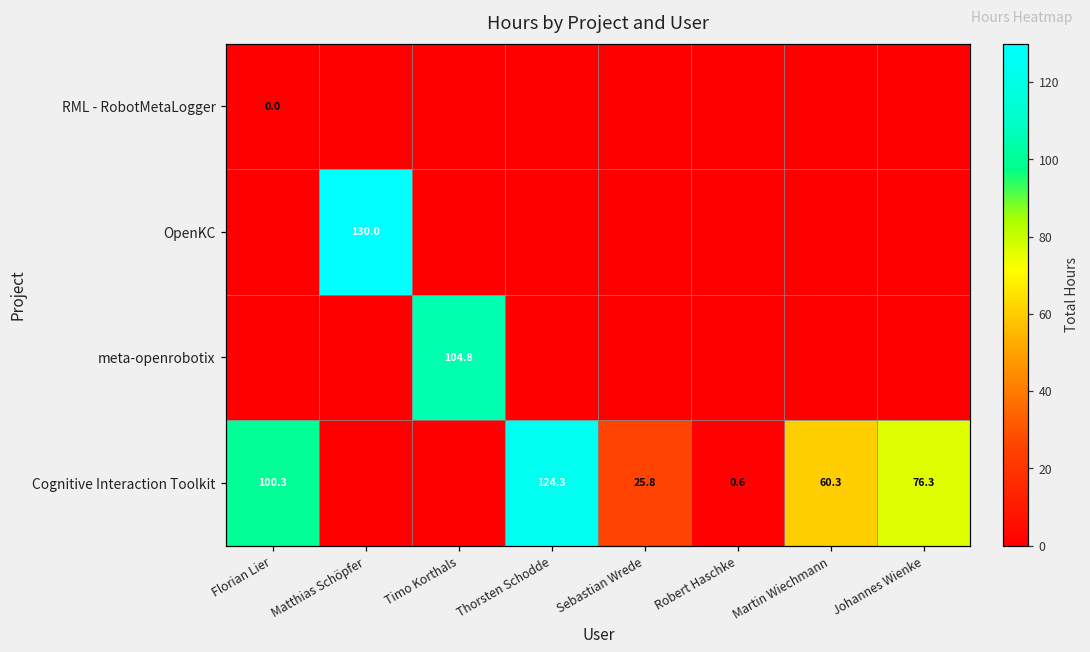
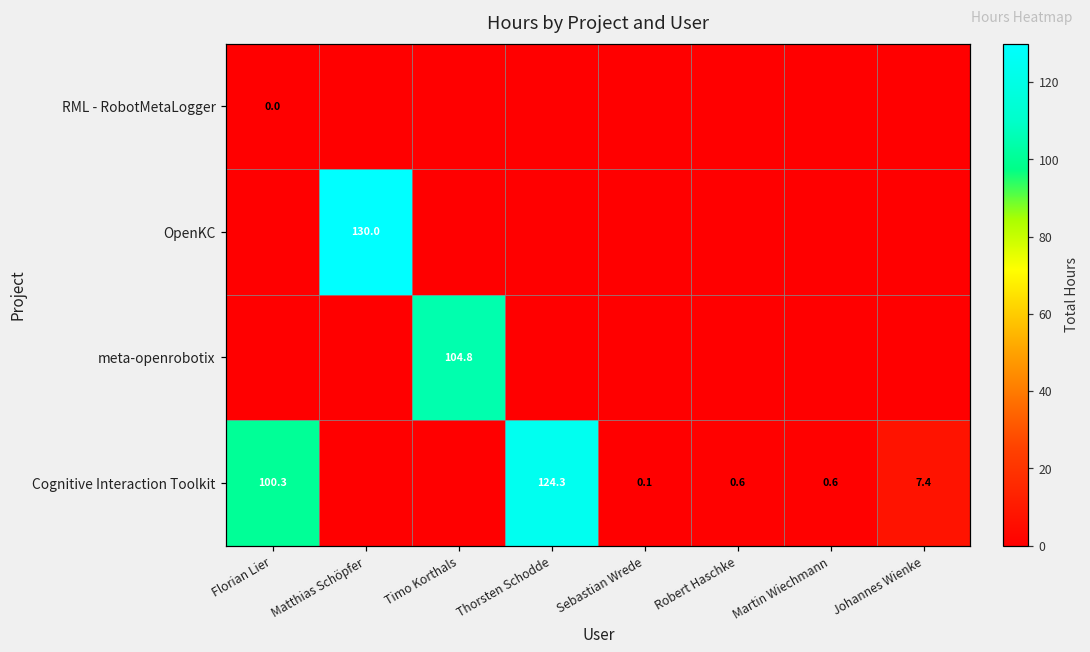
Cognitive Interaction Toolkit, Sebastian Wrede: 25.8 -> 0.1
Cognitive Interaction Toolkit, Martin Wiechmann: 60.3 -> 0.6
Cognitive Interaction Toolkit, Johannes Wienke: 76.3 -> 7.4
